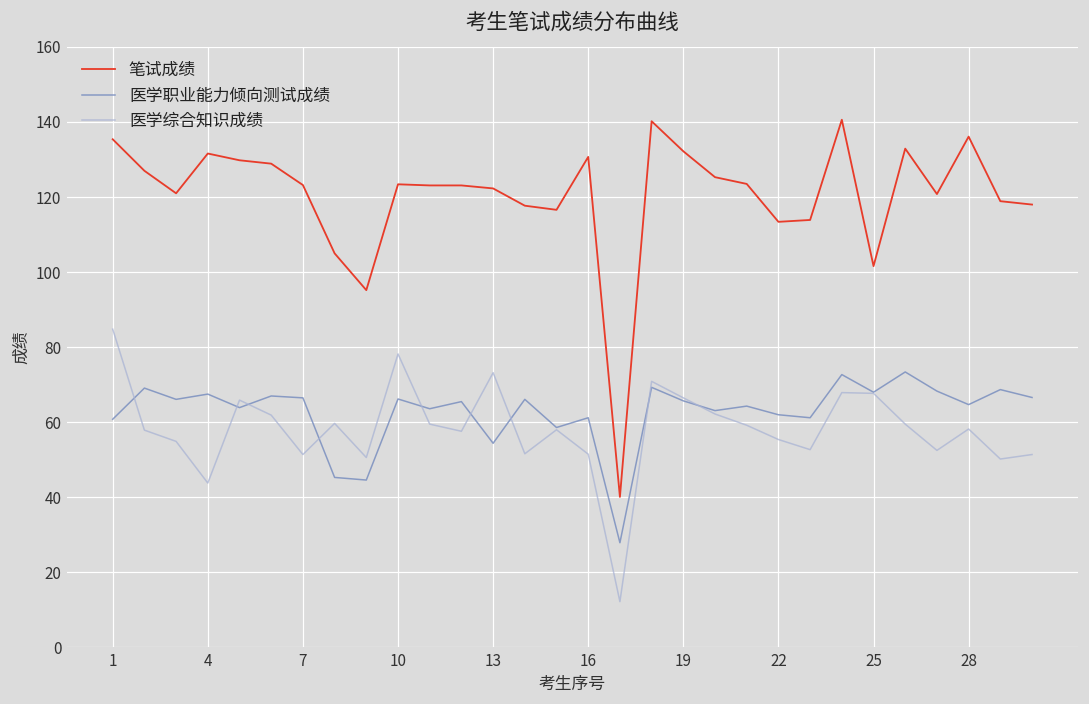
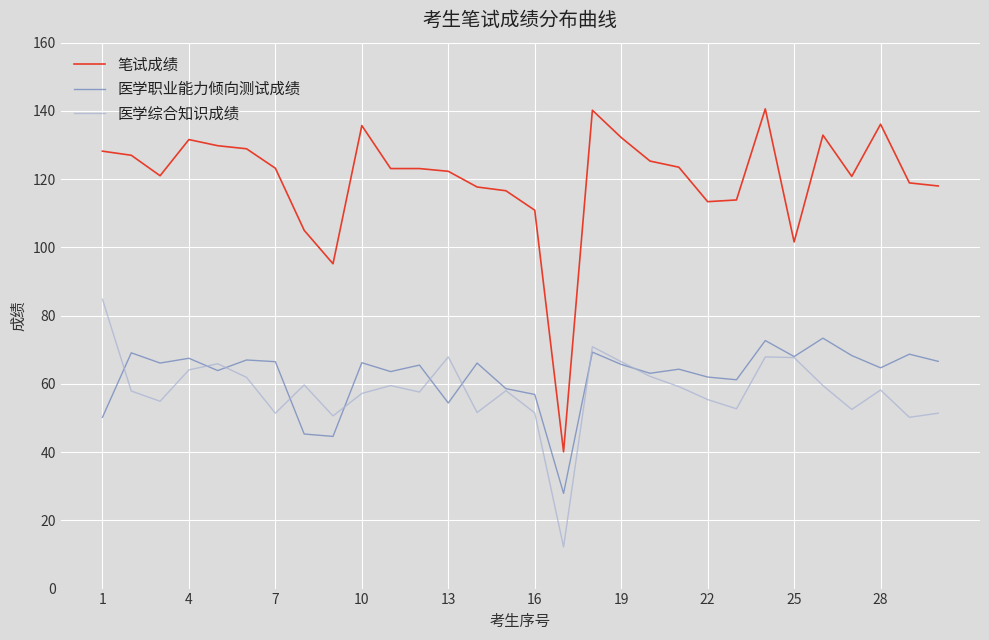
笔试成绩, 1: 135 -> 128
医学职业能力倾向测试成绩, 1: 61 -> 50
医学综合知识成绩, 4: 44 -> 64
笔试成绩, 10: 123 -> 136
医学综合知识成绩, 10: 78 -> 57
医学综合知识成绩, 13: 73 -> 68
笔试成绩, 16: 131 -> 111
医学职业能力倾向测试成绩, 16: 61 -> 57
